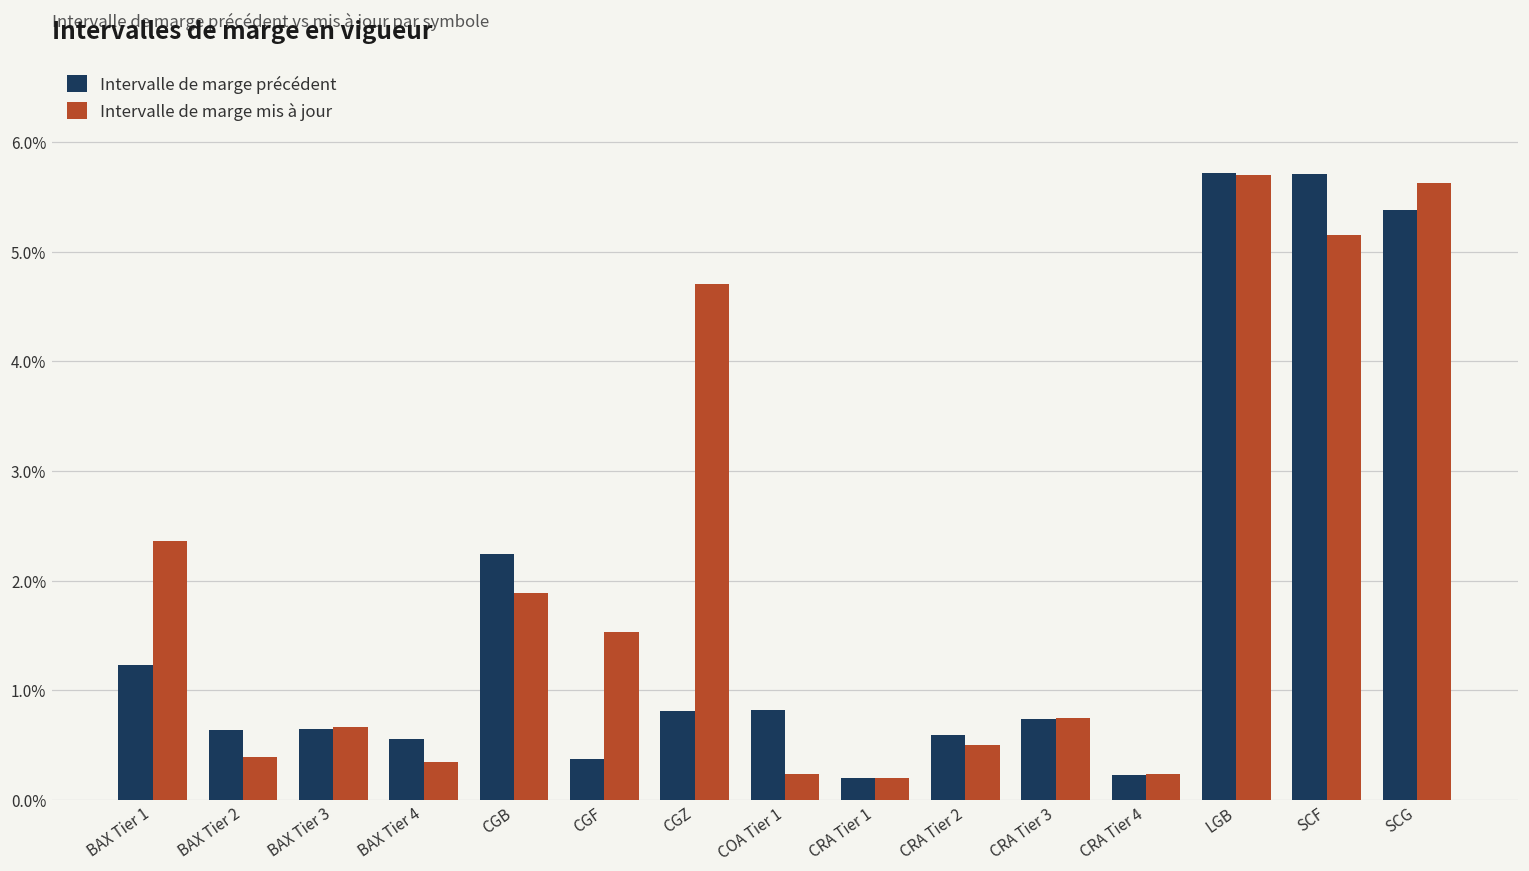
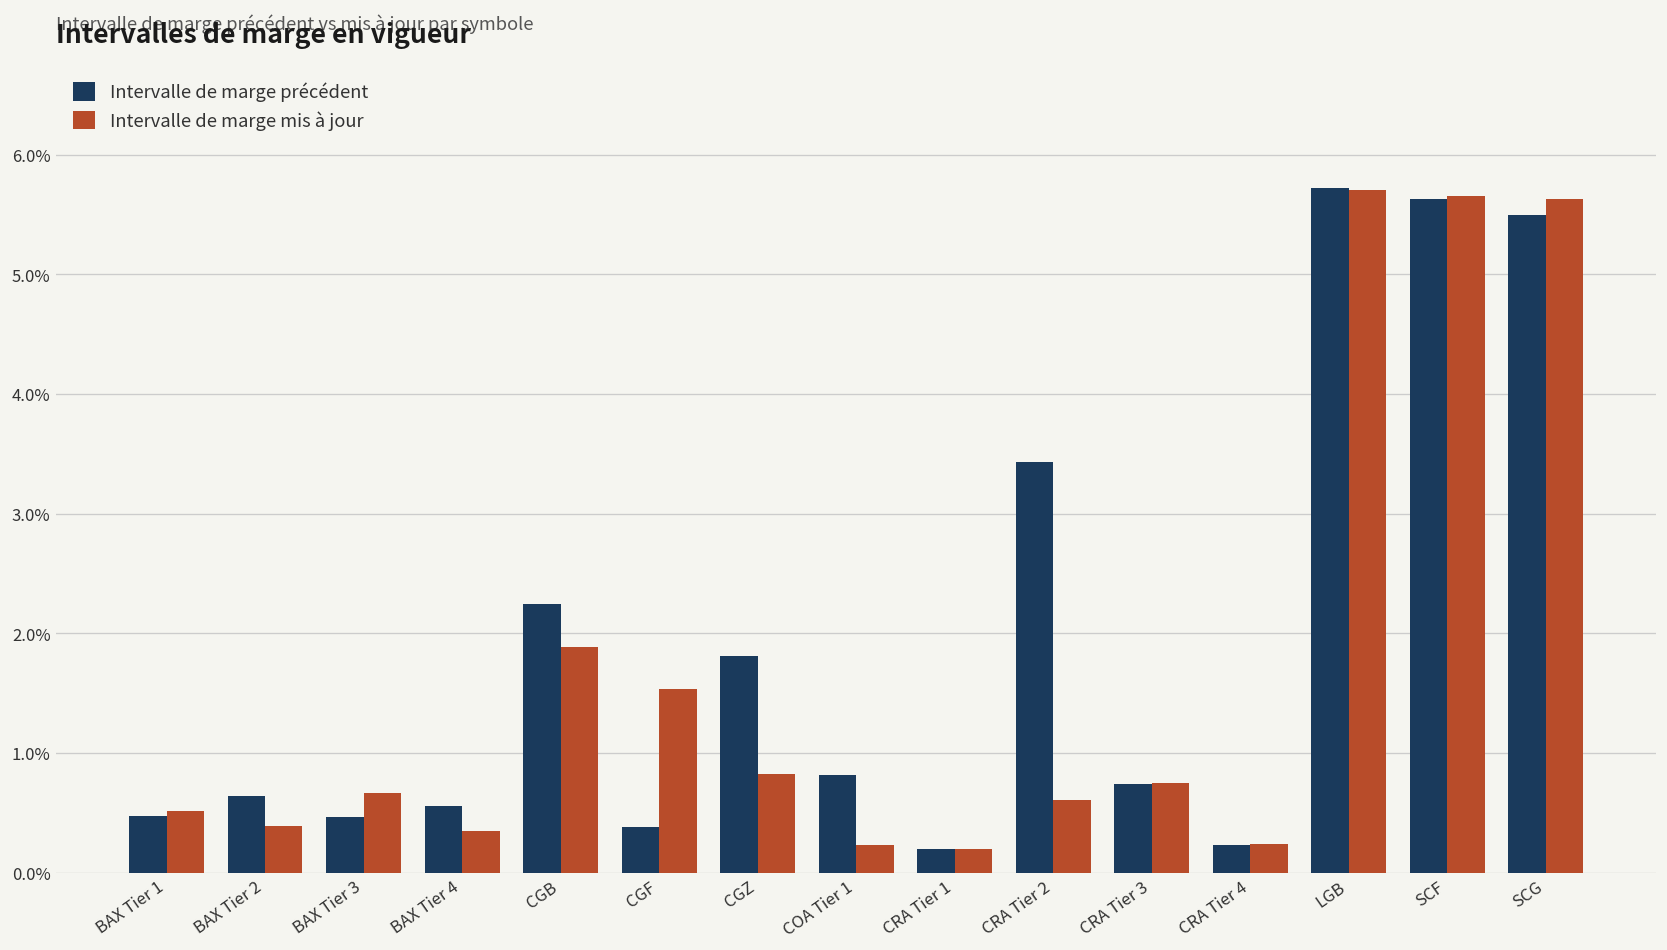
Intervalle de marge précédent, BAX Tier 1: 1.2% -> 0.5%
Intervalle de marge mis à jour, BAX Tier 1: 2.4% -> 0.5%
Intervalle de marge précédent, BAX Tier 3: 0.6% -> 0.5%
Intervalle de marge précédent, CGZ: 0.8% -> 1.8%
Intervalle de marge mis à jour, CGZ: 4.7% -> 0.8%
Intervalle de marge précédent, CRA Tier 2: 0.6% -> 3.4%
Intervalle de marge mis à jour, CRA Tier 2: 0.5% -> 0.6%
Intervalle de marge précédent, SCF: 5.7% -> 5.6%
Intervalle de marge mis à jour, SCF: 5.1% -> 5.7%
Intervalle de marge précédent, SCG: 5.4% -> 5.5%
